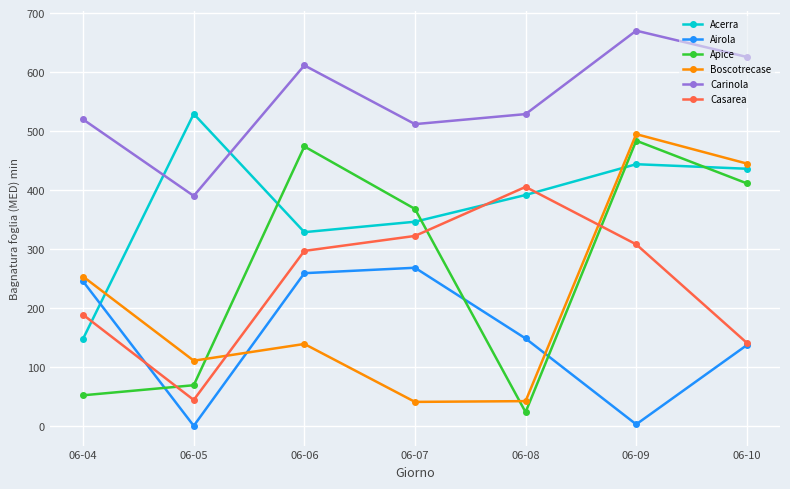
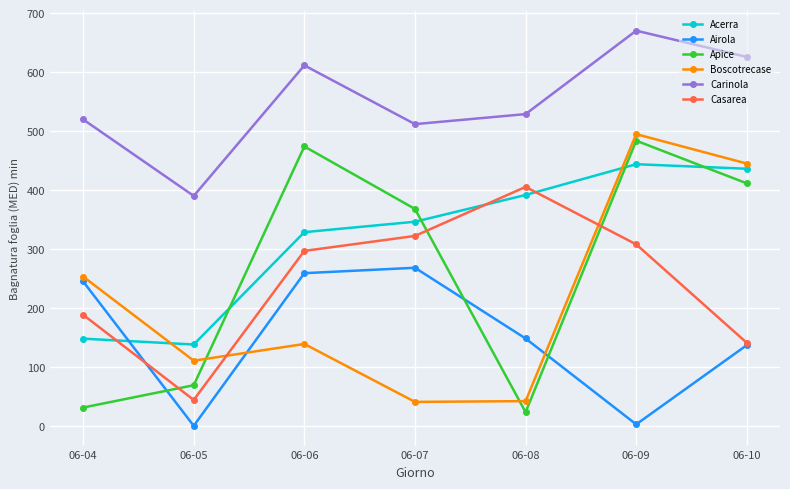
Apice, 06-04: 50 -> 30
Acerra, 06-05: 530 -> 140
